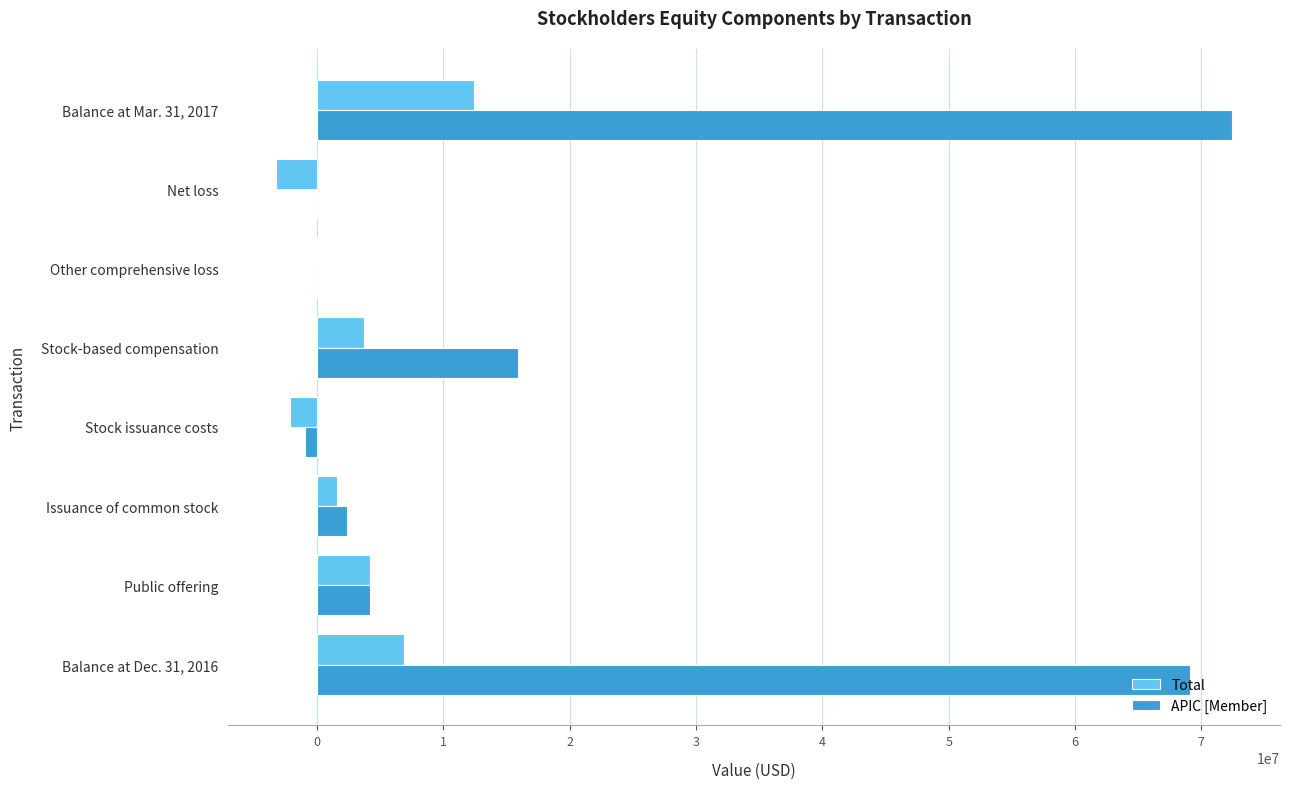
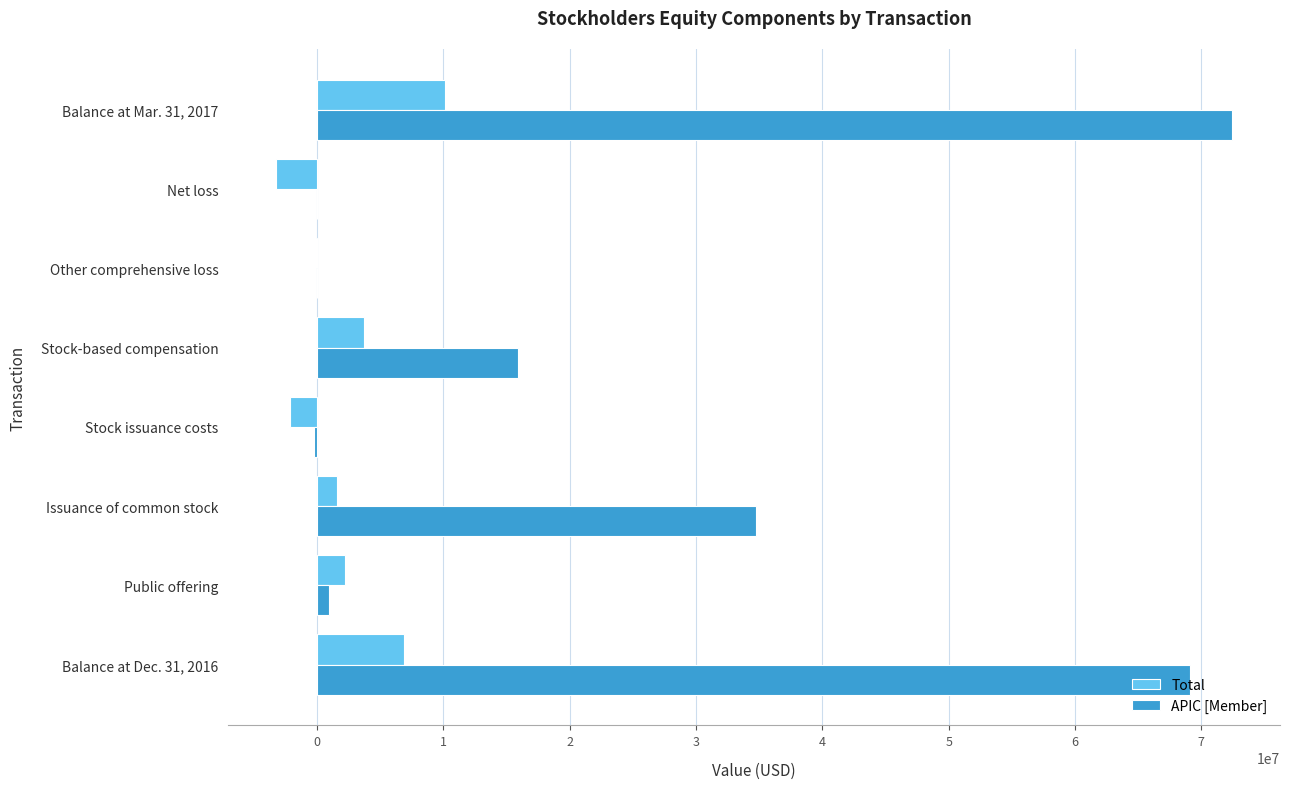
Total, Balance at Mar. 31, 2017: 12400000 -> 10100000
APIC [Member], Stock issuance costs: -1000000 -> -200000
APIC [Member], Issuance of common stock: 2400000 -> 34700000
Total, Public offering: 4200000 -> 2200000
APIC [Member], Public offering: 4200000 -> 1000000
